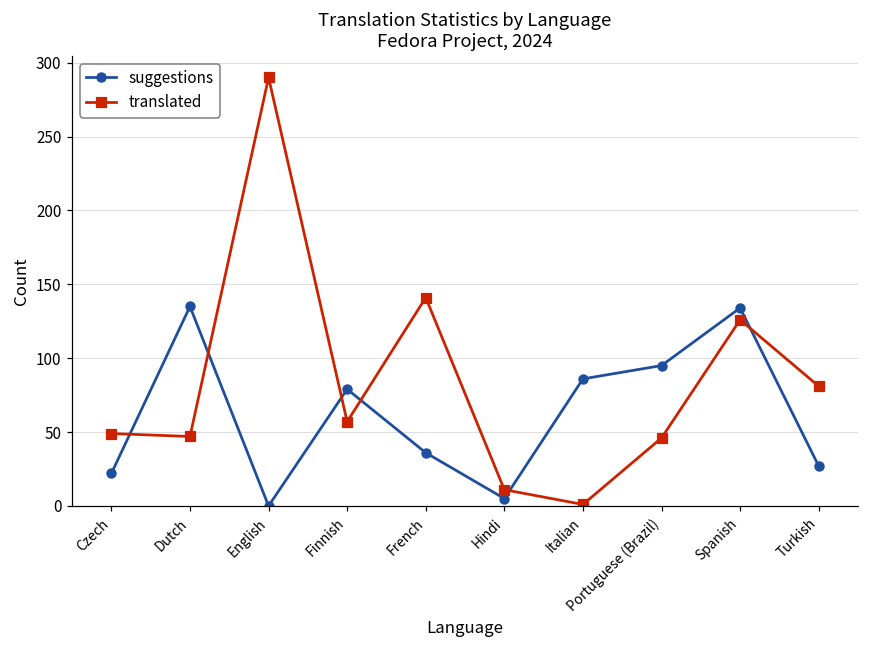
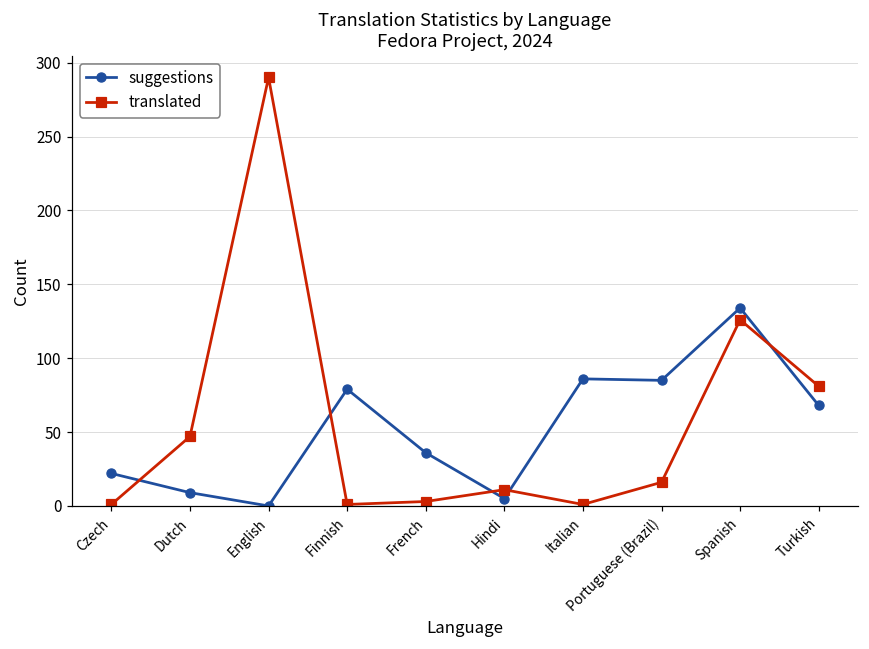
translated, Czech: 49 -> 1
suggestions, Dutch: 135 -> 9
translated, Finnish: 57 -> 1
translated, French: 141 -> 3
suggestions, Portuguese (Brazil): 95 -> 85
translated, Portuguese (Brazil): 46 -> 16
suggestions, Turkish: 27 -> 68
